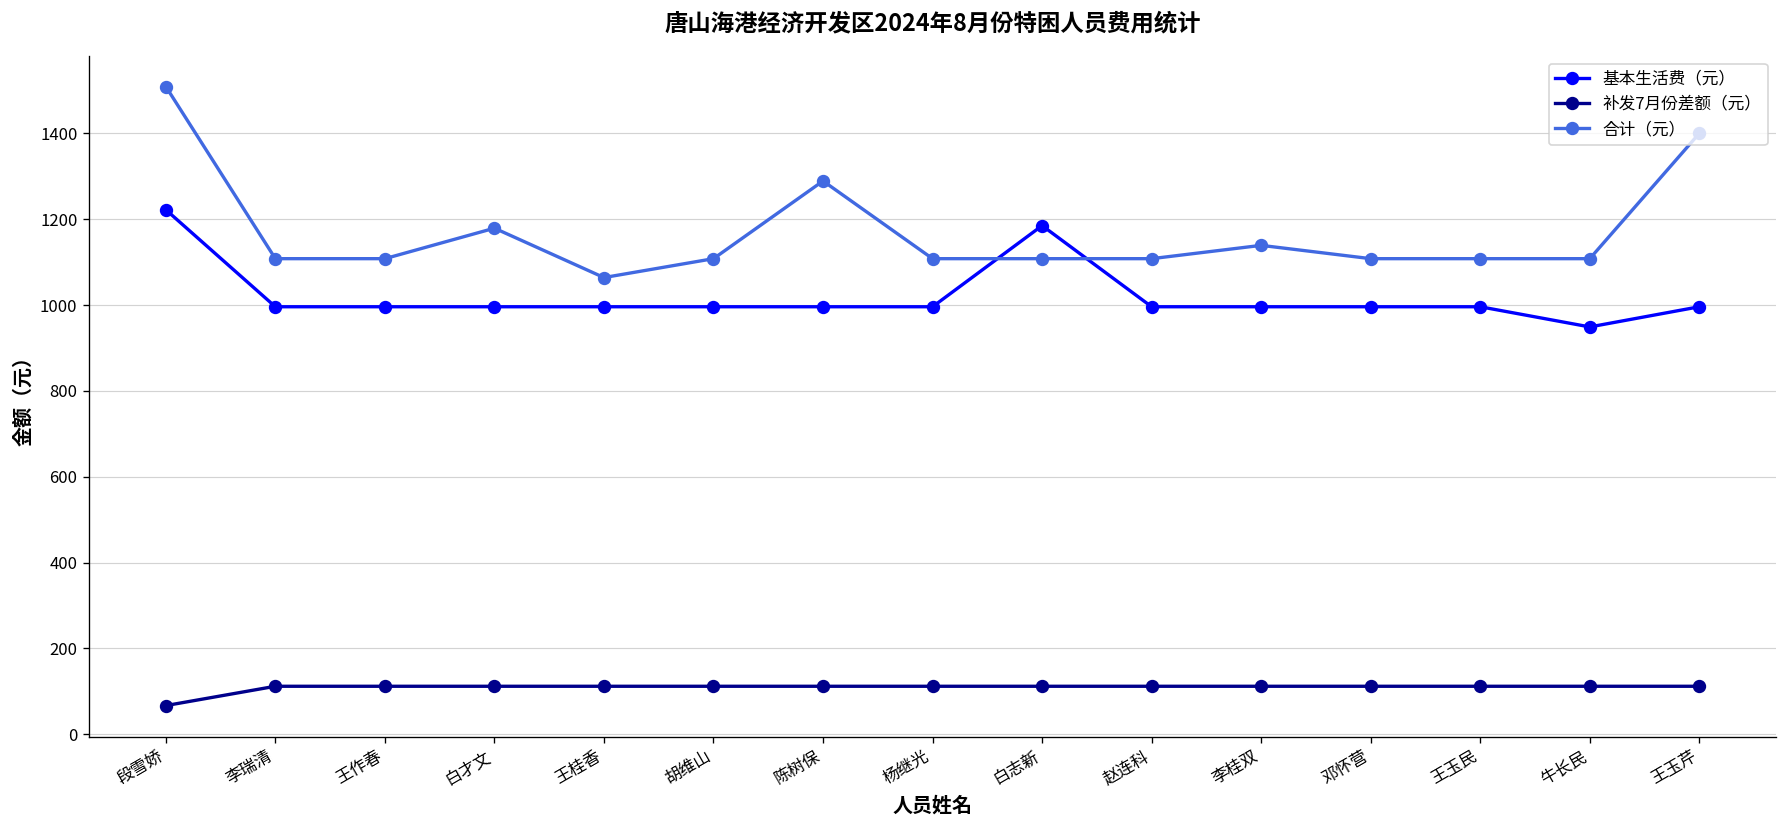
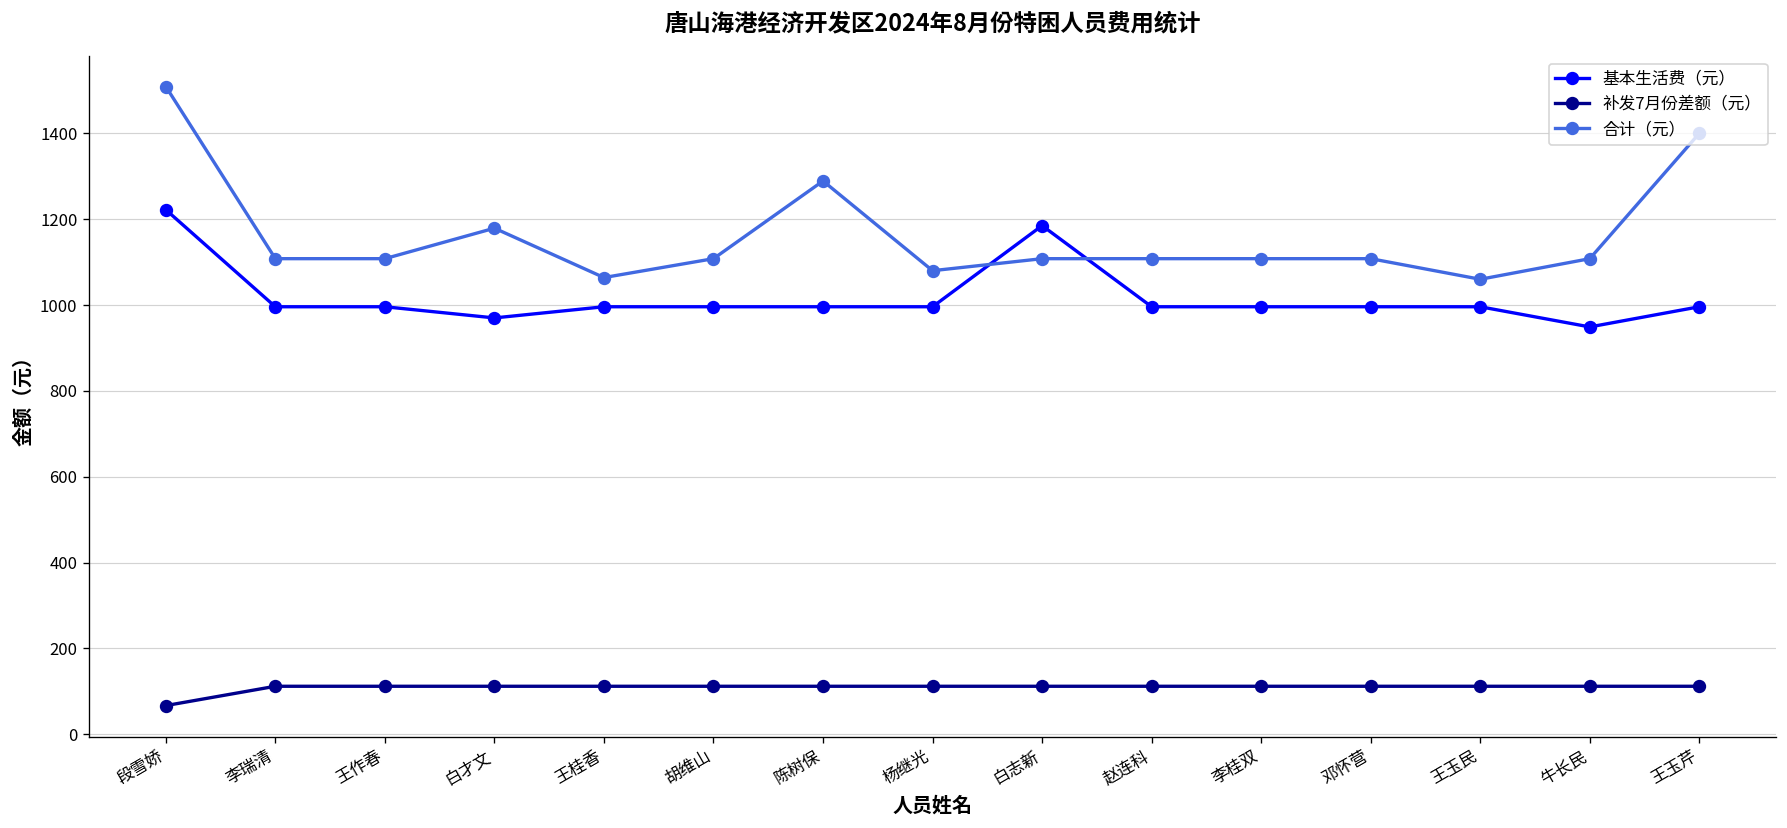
基本生活费（元）, 白才文: 1000 -> 970
合计（元）, 杨继光: 1110 -> 1080
合计（元）, 李桂双: 1140 -> 1110
合计（元）, 王玉民: 1110 -> 1060
